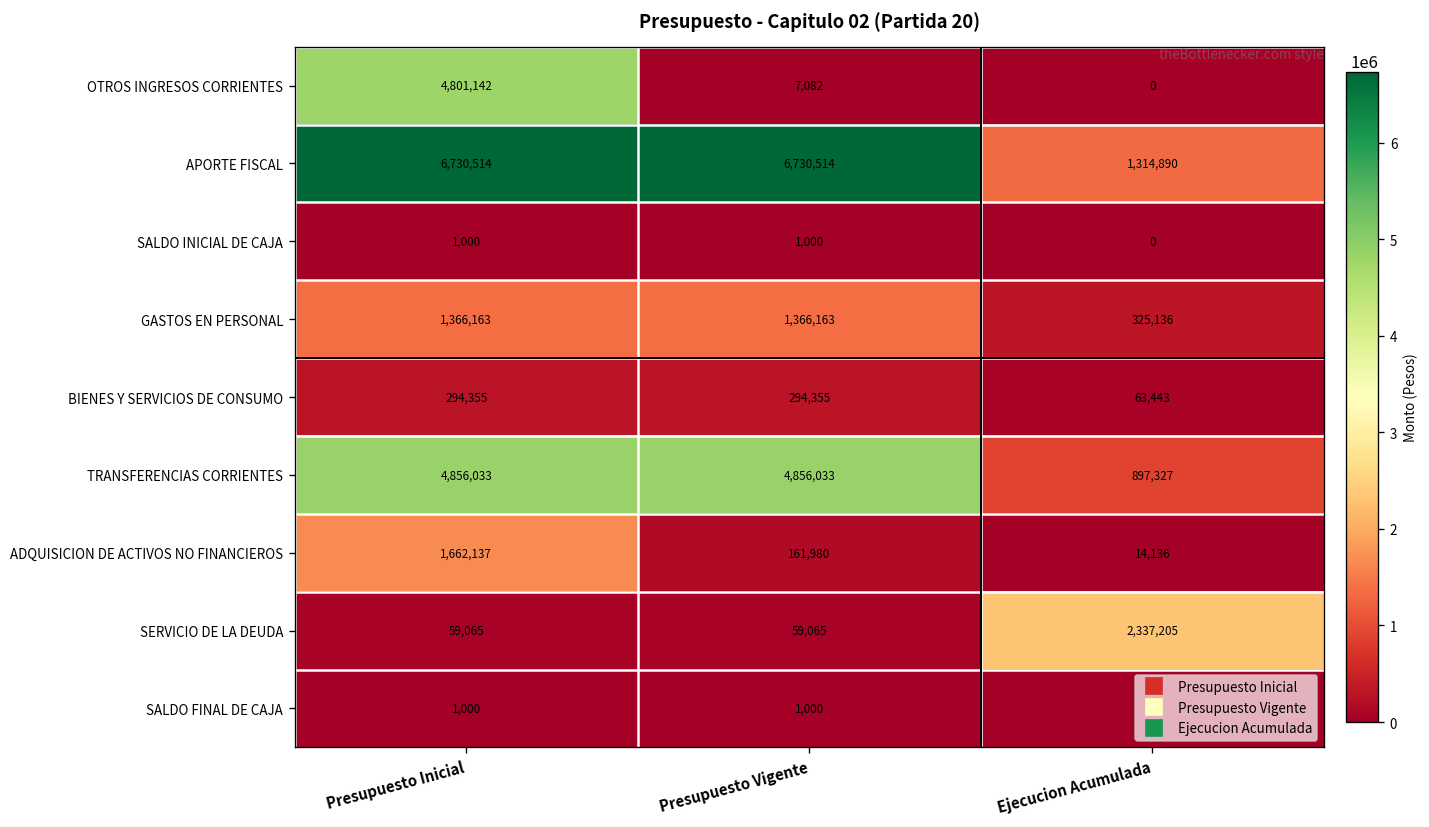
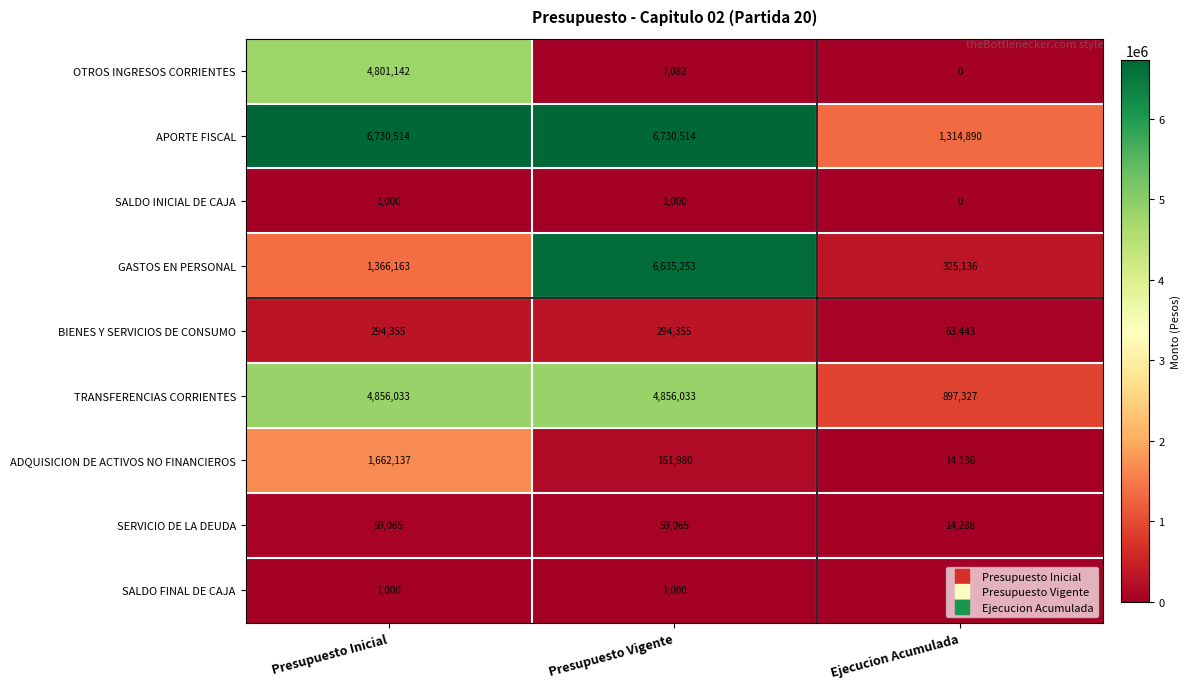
GASTOS EN PERSONAL, Presupuesto Vigente: 1,366,163 -> 6,635,253
SERVICIO DE LA DEUDA, Ejecucion Acumulada: 2,337,205 -> 14,288
